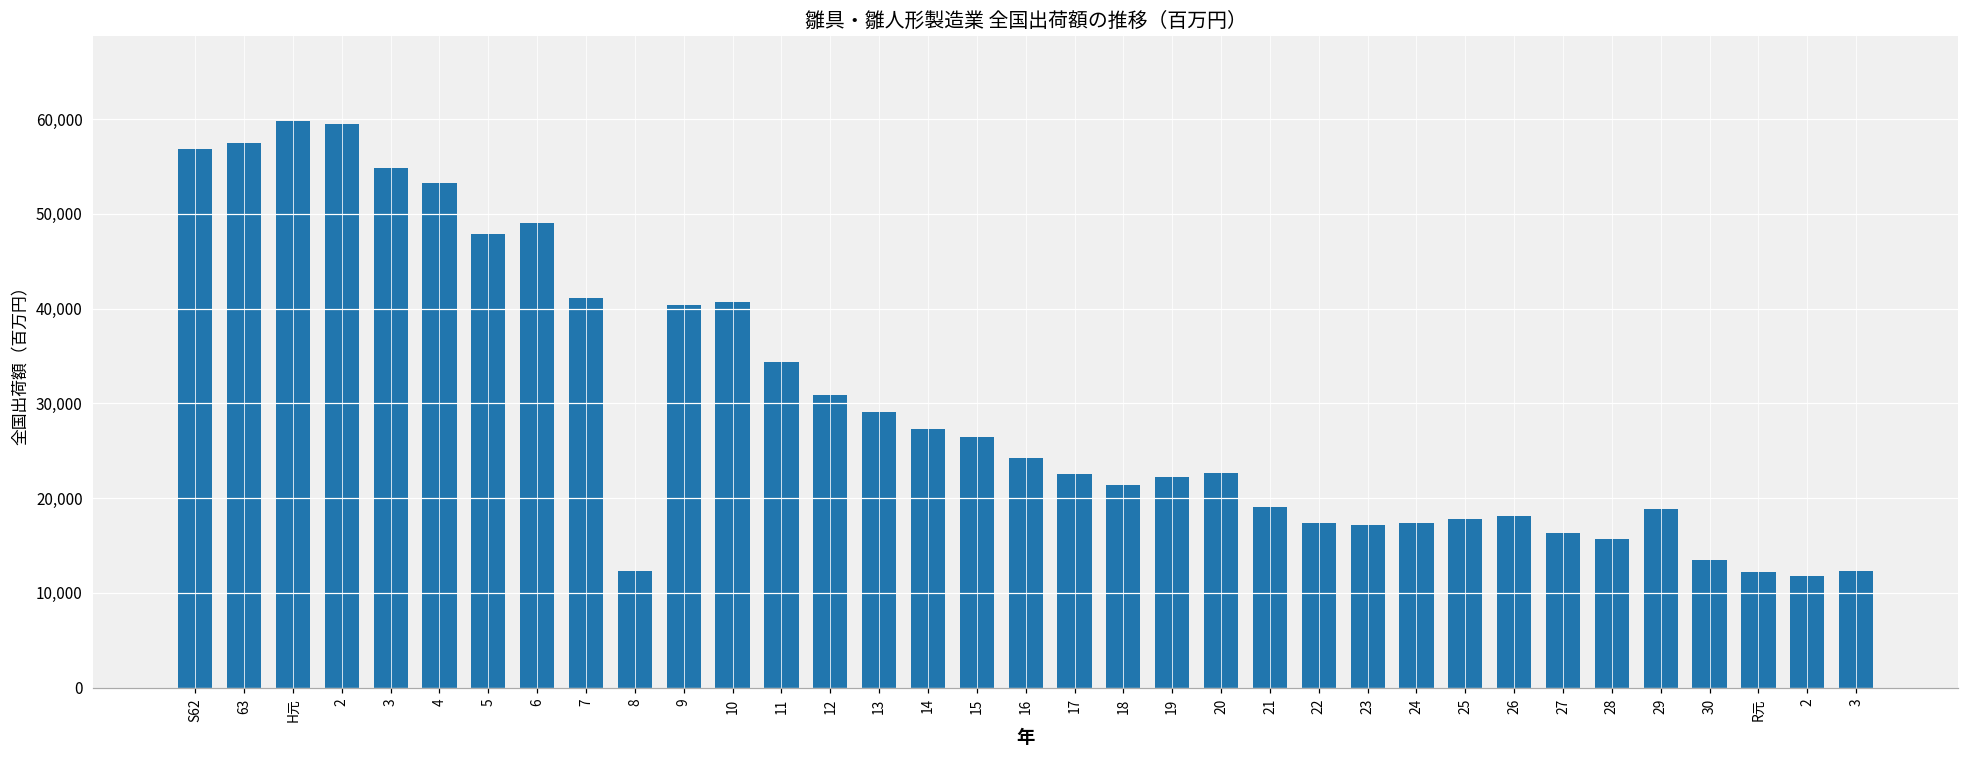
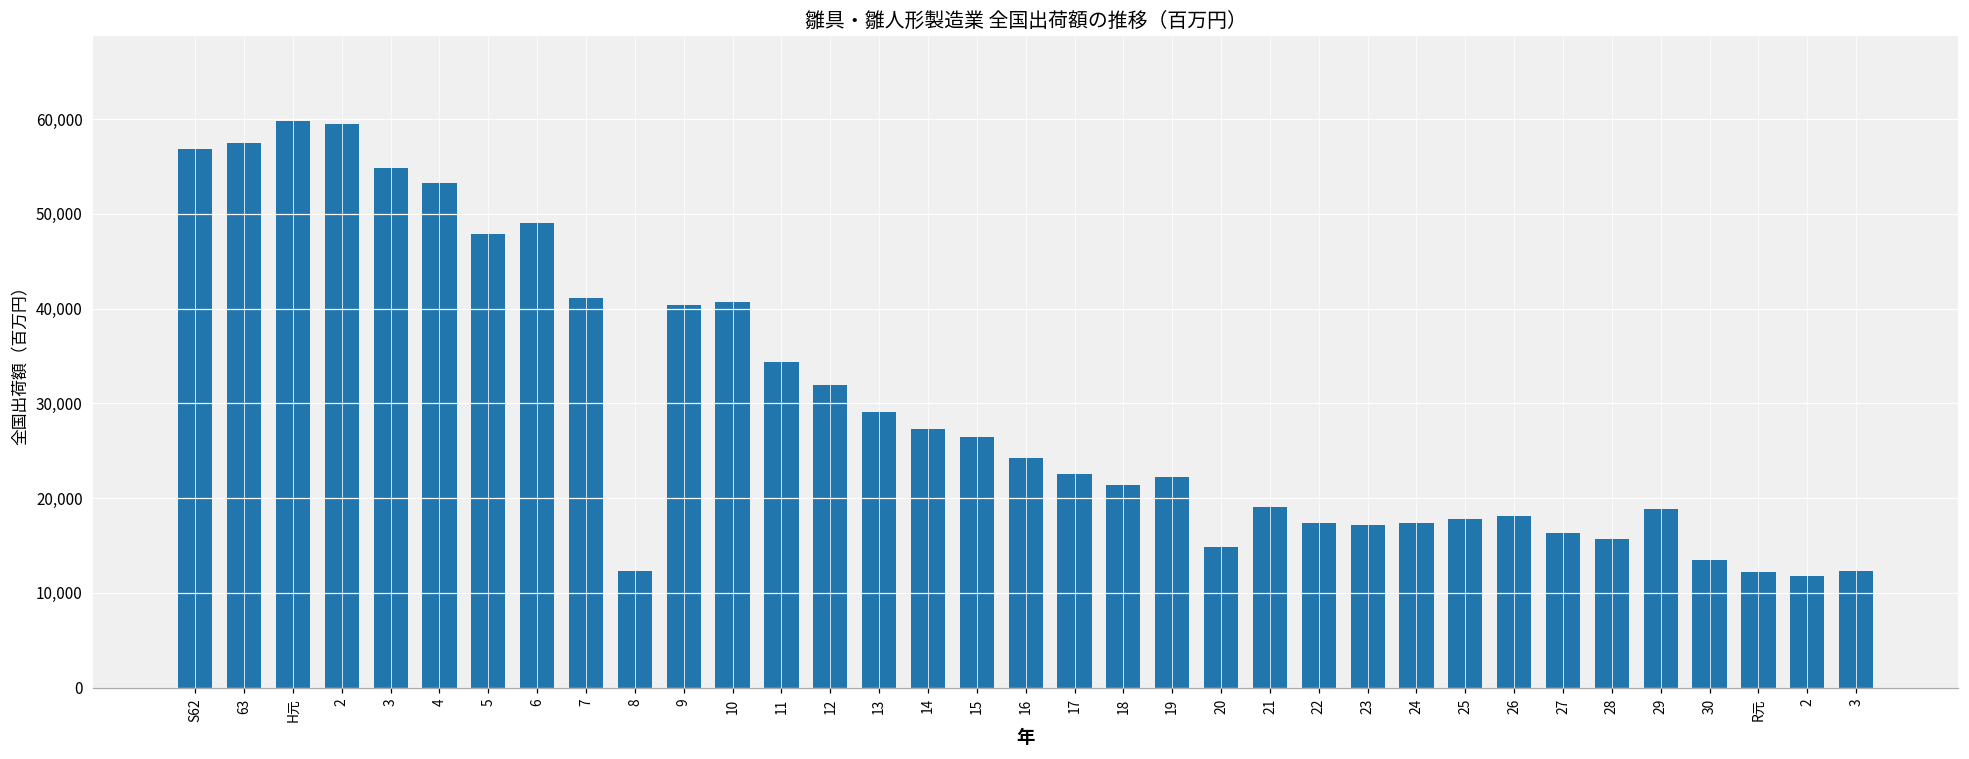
12: 31,000 -> 32,000
20: 23,000 -> 15,000
